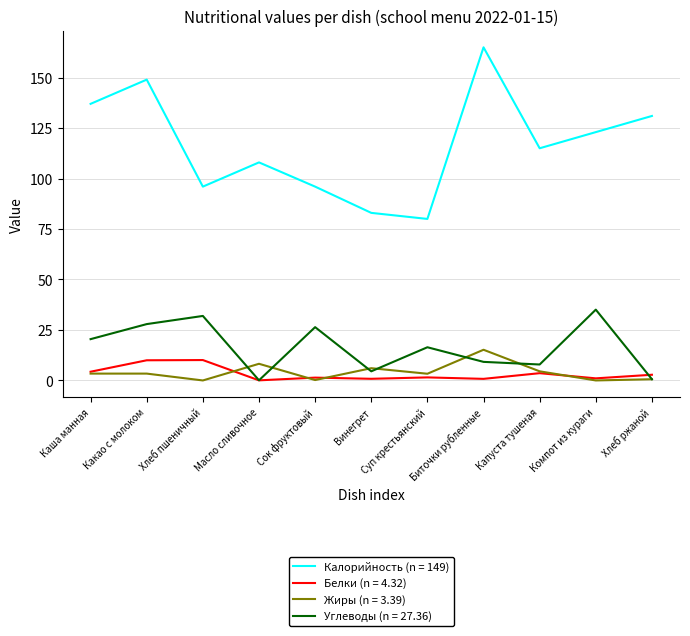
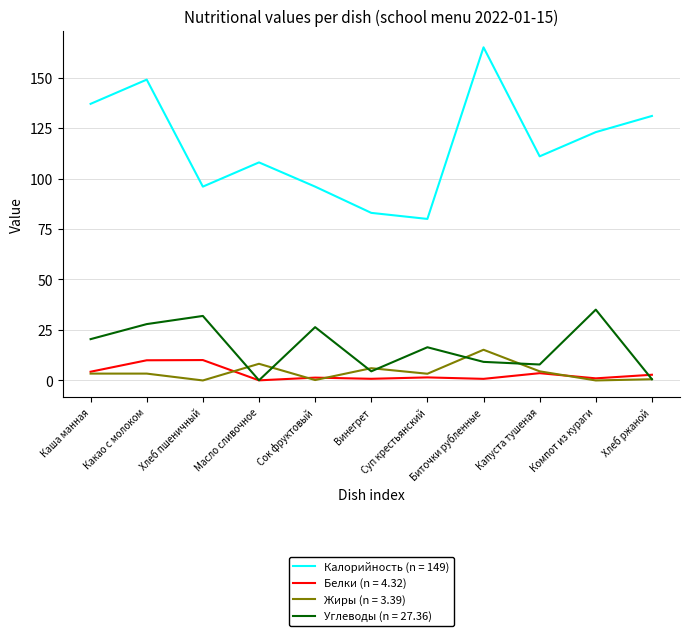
Калорийность (n = 149), Капуста тушеная: 115 -> 111
